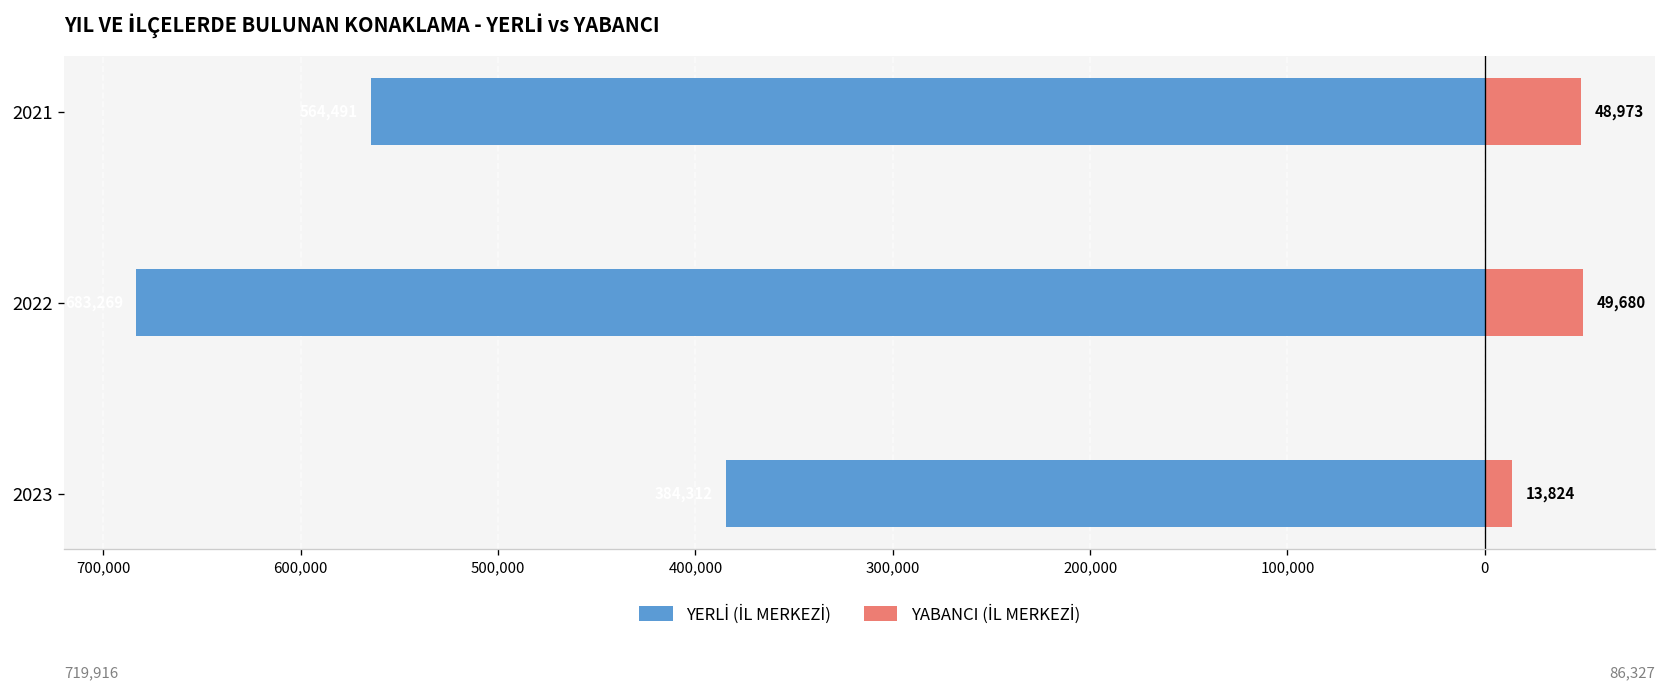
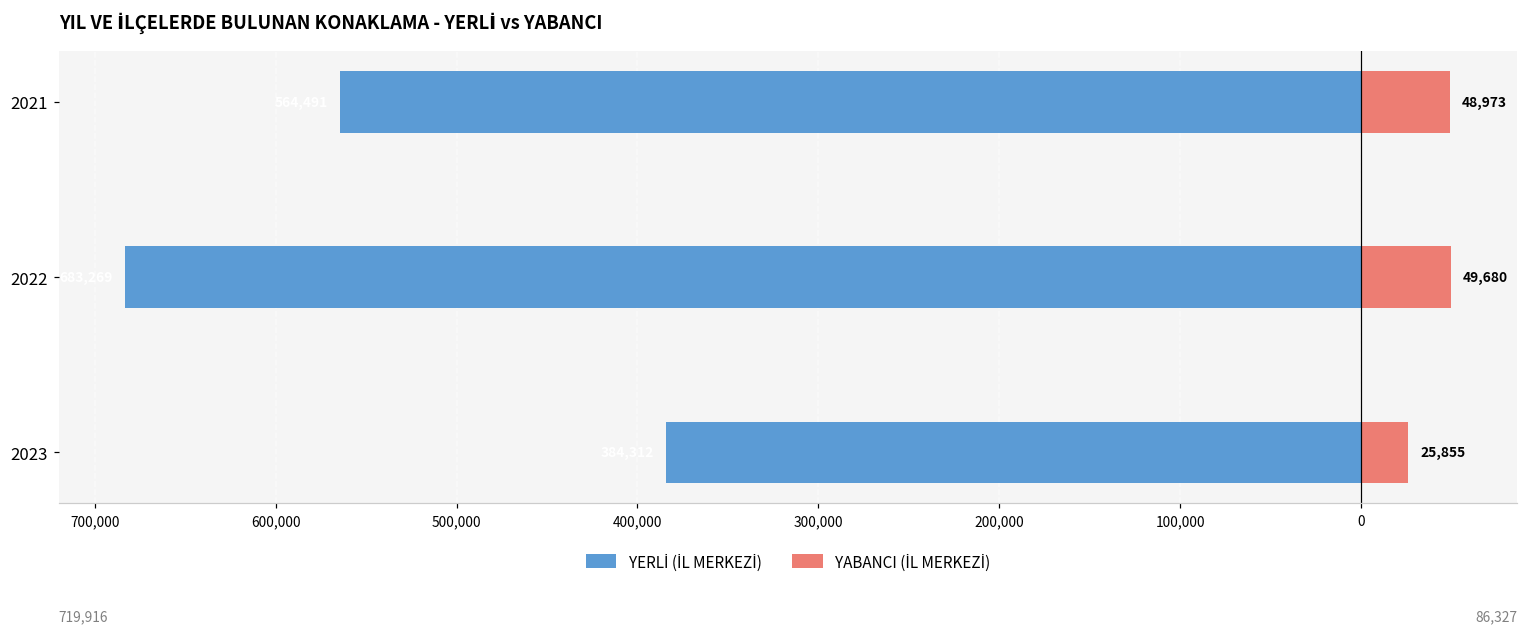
YABANCI (İL MERKEZİ), 2023: 13,824 -> 25,855
